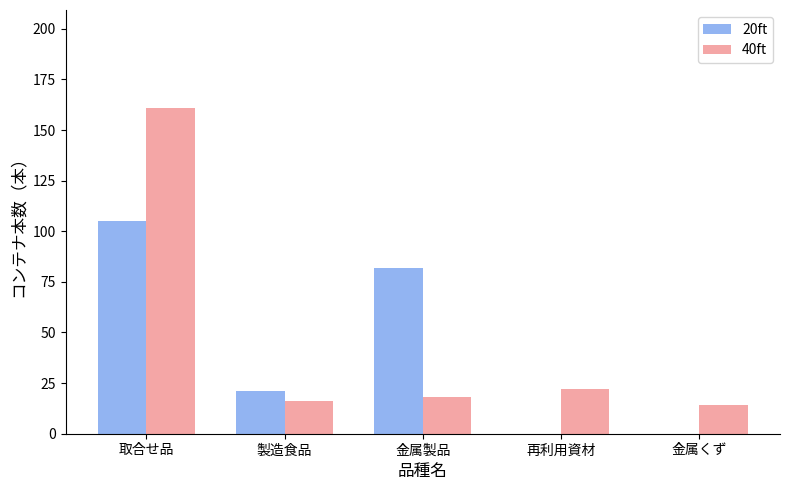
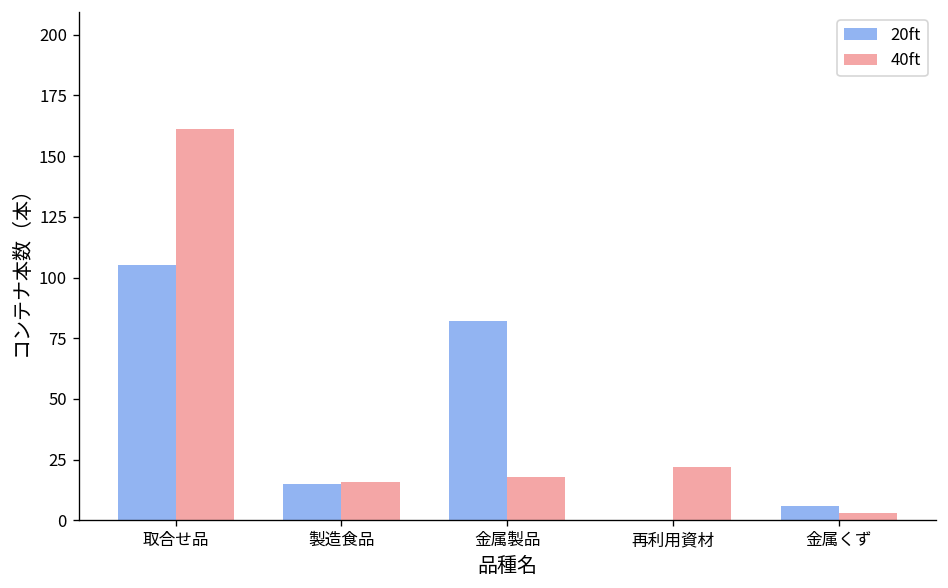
20ft, 製造食品: 21 -> 15
20ft, 金属くず: 0 -> 6
40ft, 金属くず: 14 -> 3
